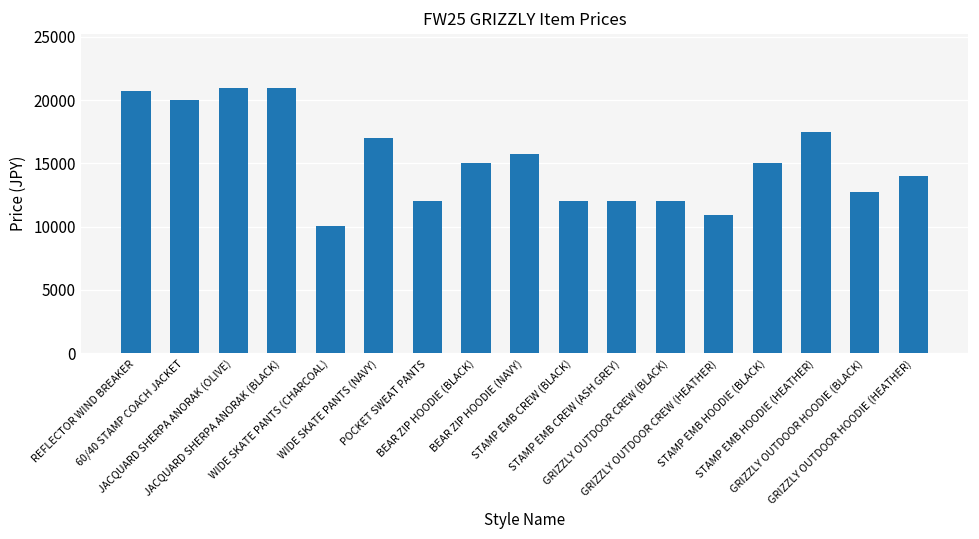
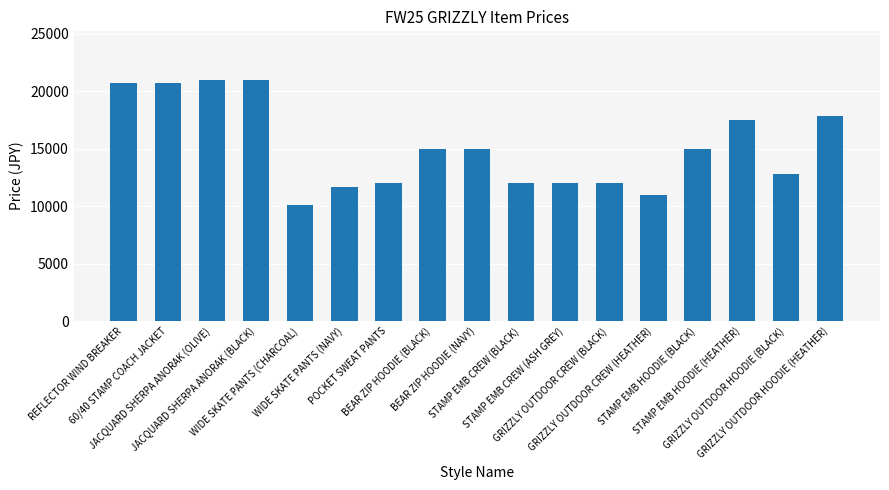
60/40 STAMP COACH JACKET: 20000 -> 20700
WIDE SKATE PANTS (NAVY): 17000 -> 11700
BEAR ZIP HOODIE (NAVY): 15800 -> 15000
GRIZZLY OUTDOOR HOODIE (HEATHER): 14000 -> 17800
